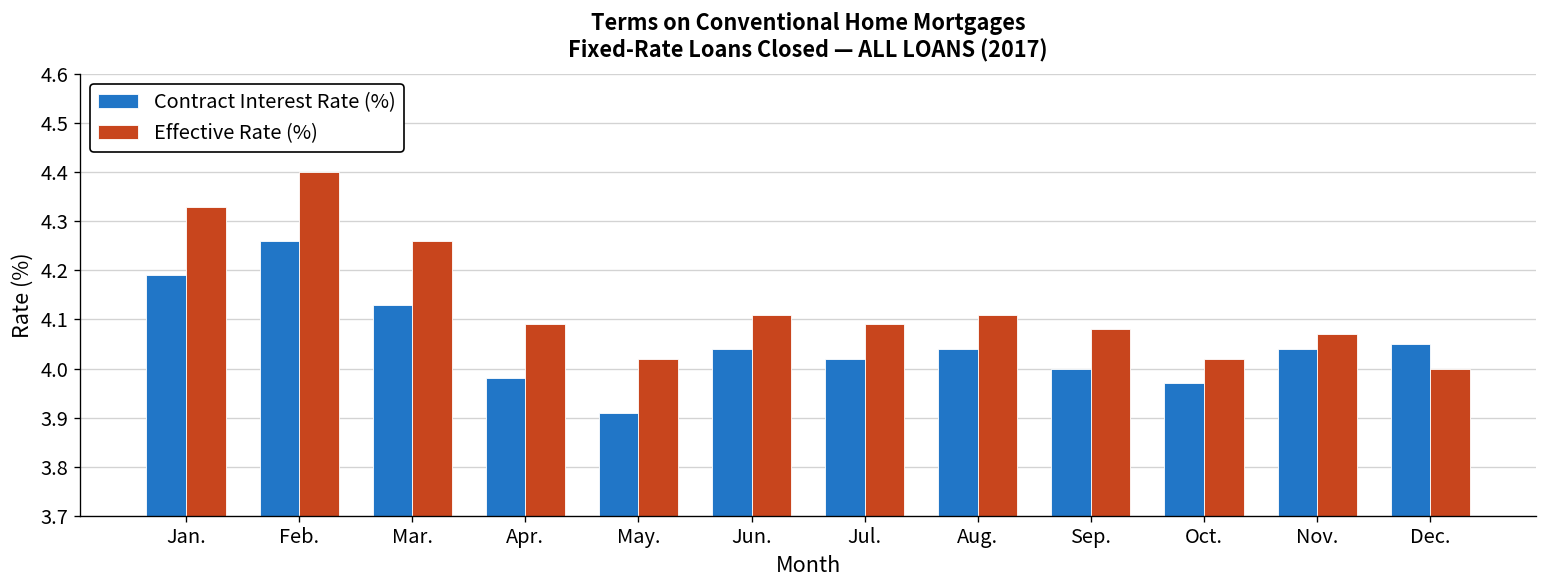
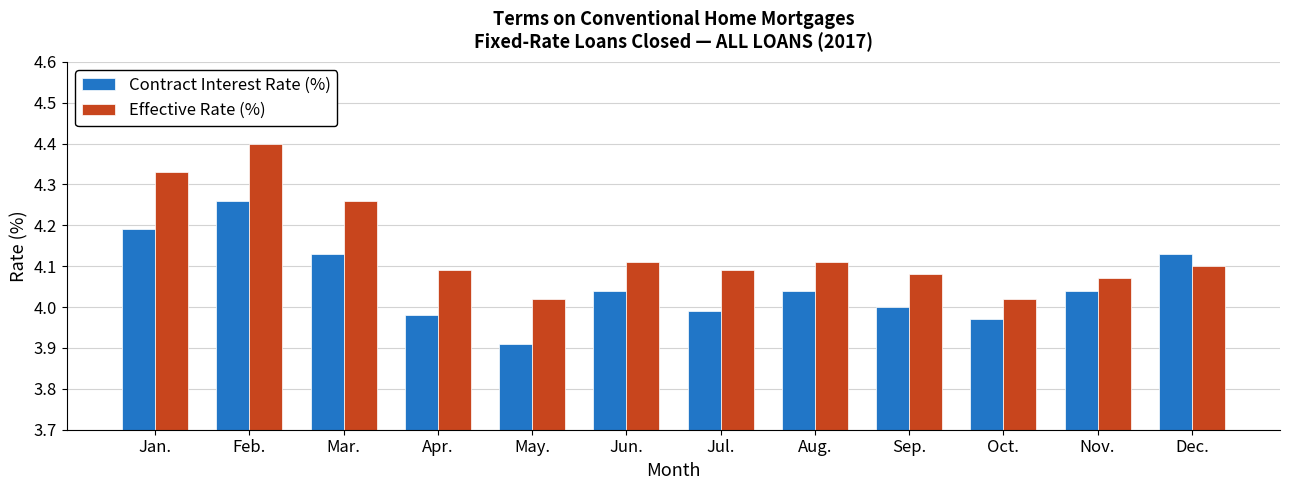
Contract Interest Rate (%), Jul.: 4.02 -> 3.99
Contract Interest Rate (%), Dec.: 4.05 -> 4.13
Effective Rate (%), Dec.: 4.0 -> 4.1
